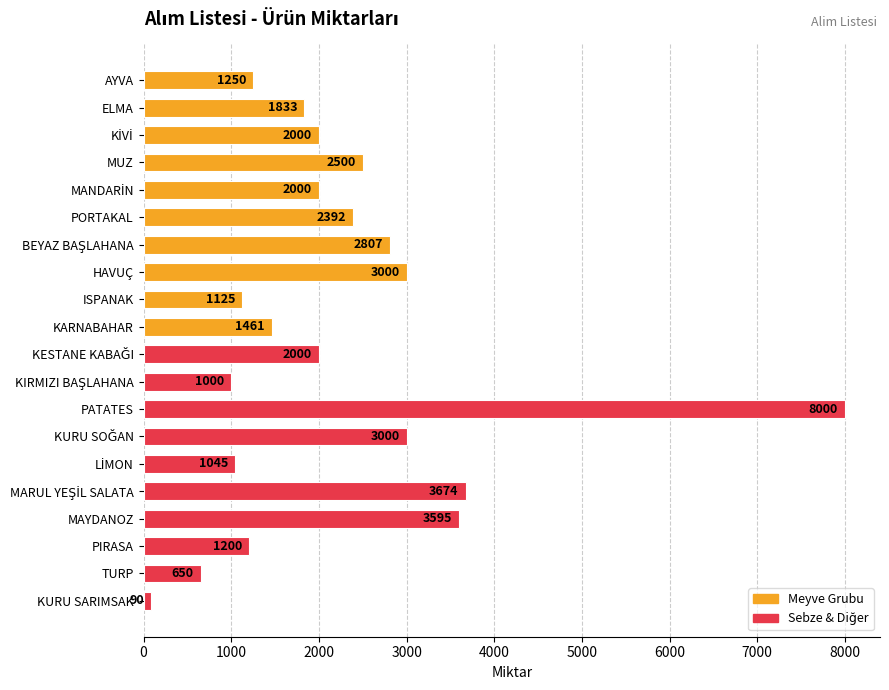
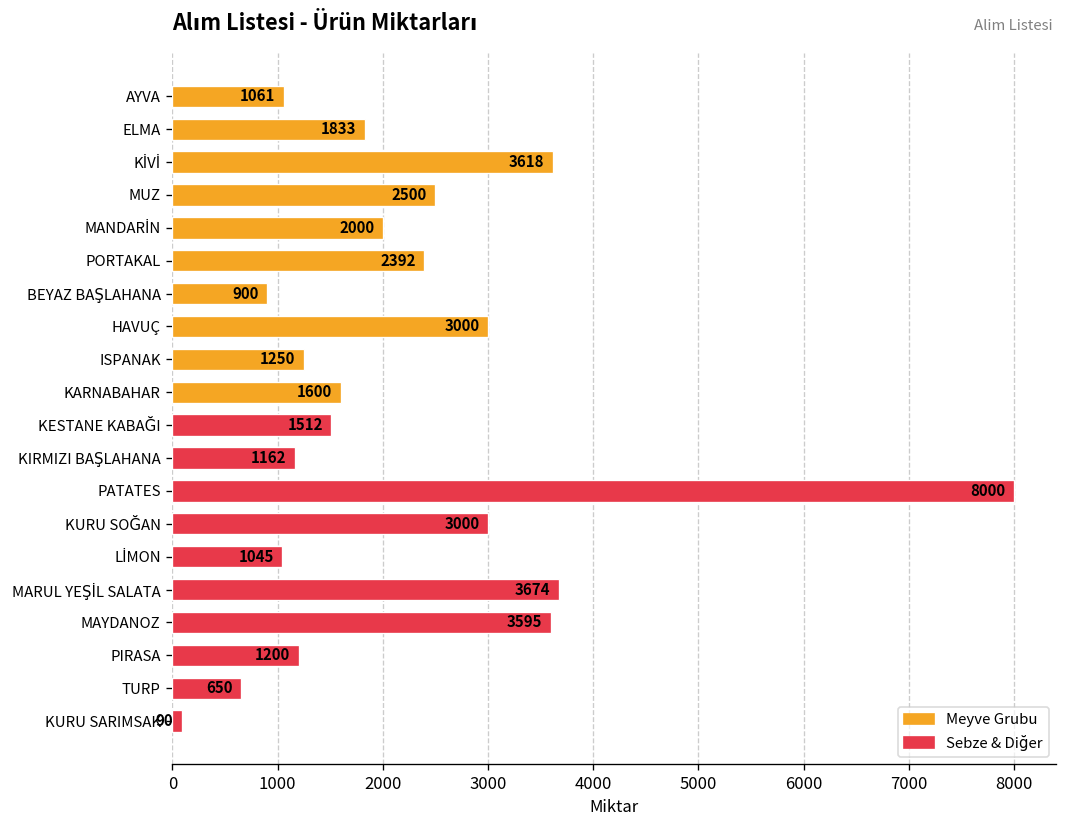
AYVA: 1250 -> 1061
KİVİ: 2000 -> 3618
BEYAZ BAŞLAHANA: 2807 -> 900
ISPANAK: 1125 -> 1250
KARNABAHAR: 1461 -> 1600
KESTANE KABAĞI: 2000 -> 1512
KIRMIZI BAŞLAHANA: 1000 -> 1162
